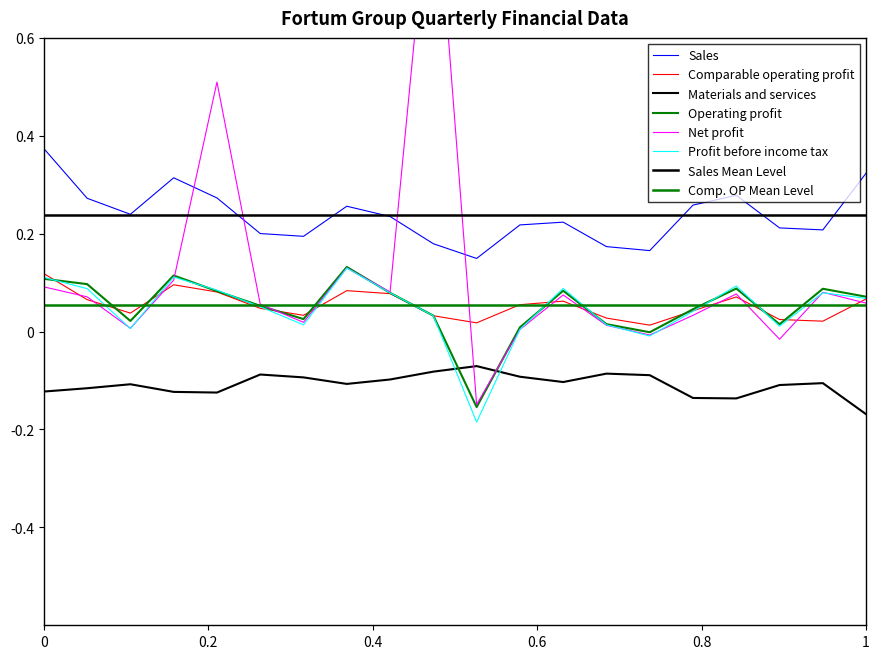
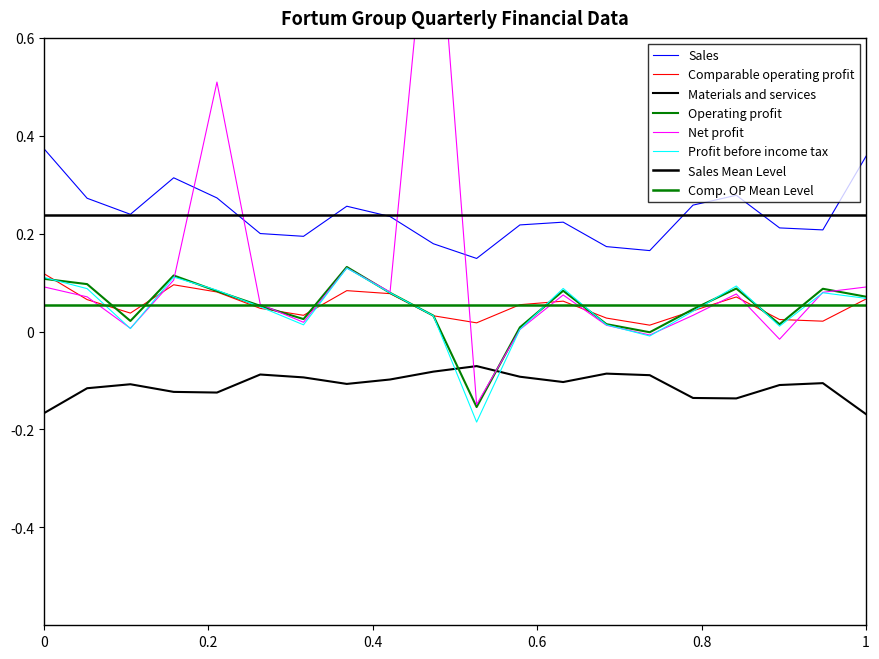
Materials and services, 0: -0.12 -> -0.17
Sales, 1: 0.32 -> 0.36
Net profit, 1: 0.06 -> 0.09
